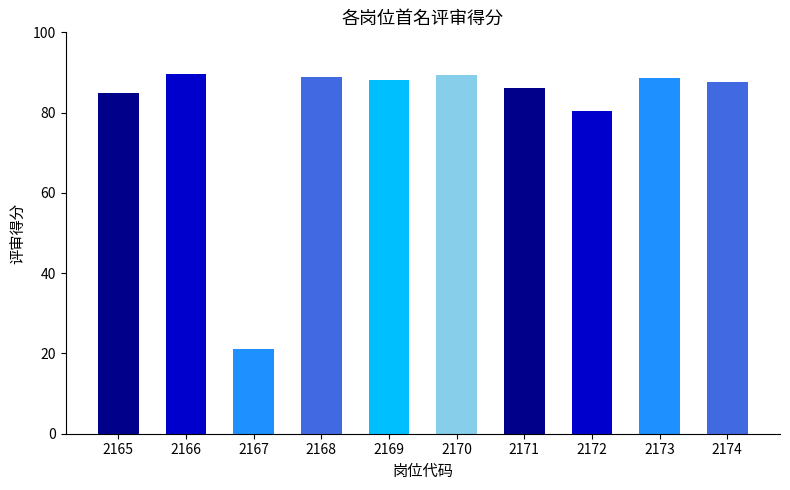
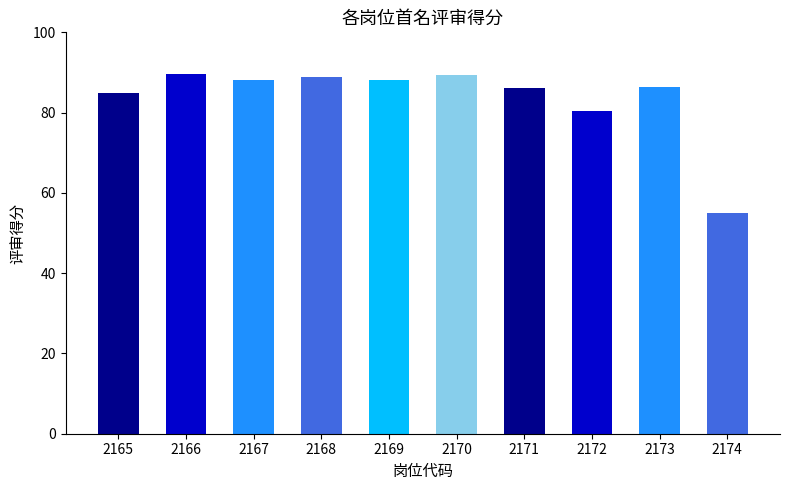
2167: 21 -> 88
2173: 89 -> 86
2174: 88 -> 55
